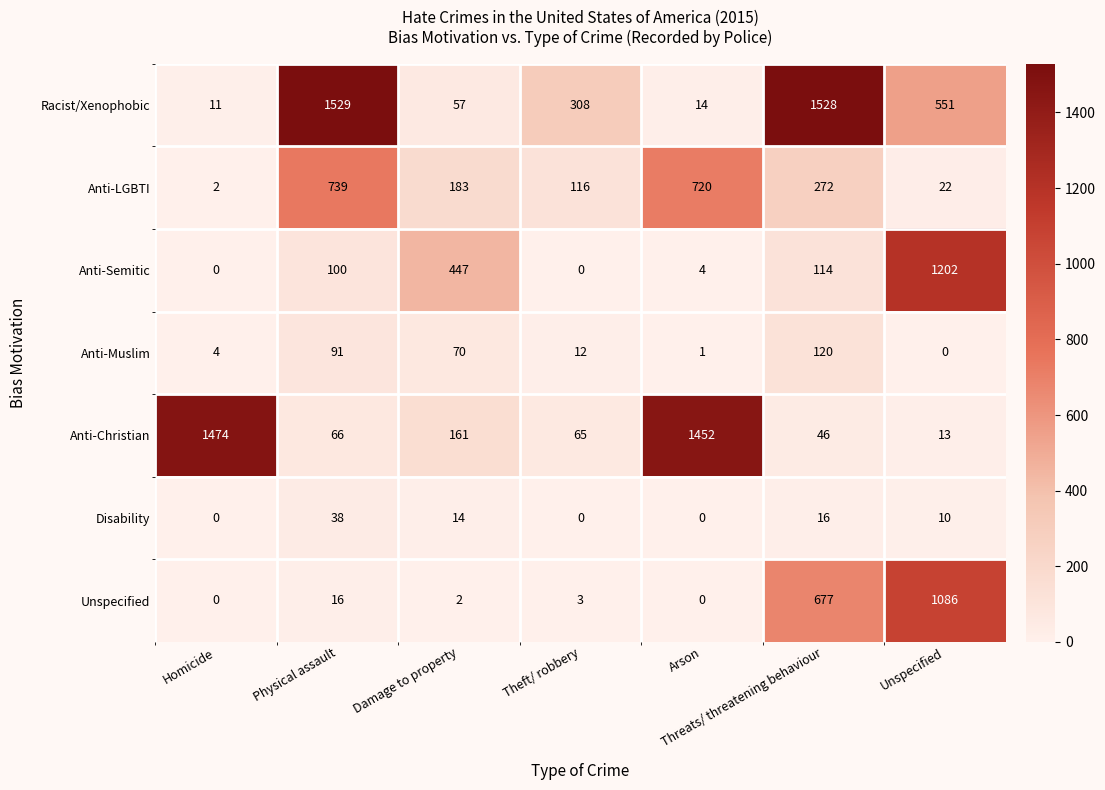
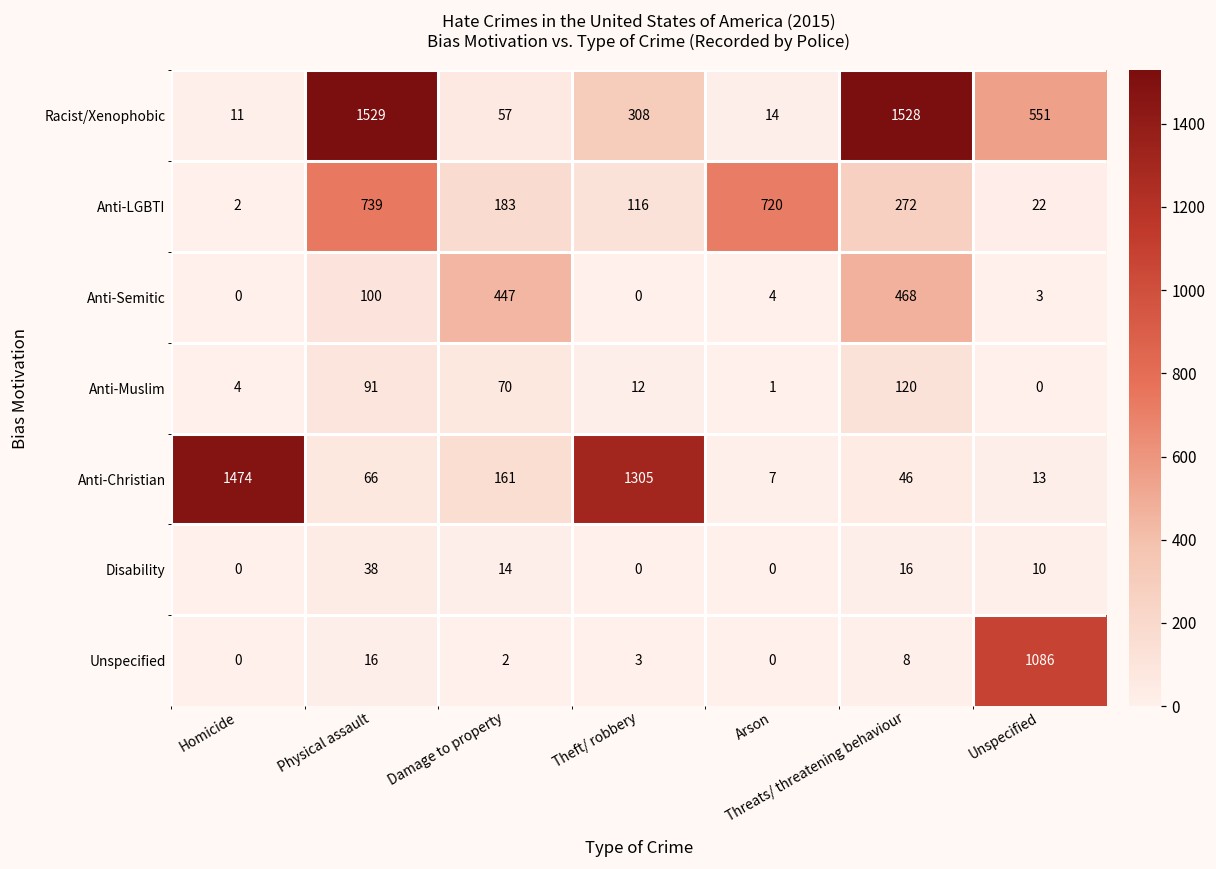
Anti-Semitic, Threats/ threatening behaviour: 114 -> 468
Anti-Semitic, Unspecified: 1202 -> 3
Anti-Christian, Theft/ robbery: 65 -> 1305
Anti-Christian, Arson: 1452 -> 7
Unspecified, Threats/ threatening behaviour: 677 -> 8
